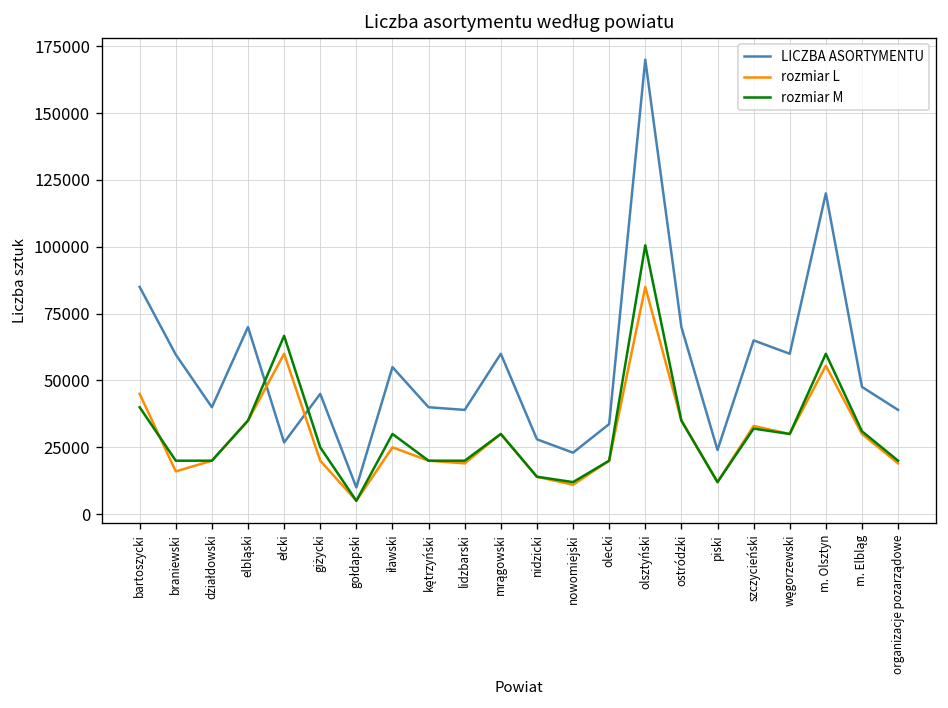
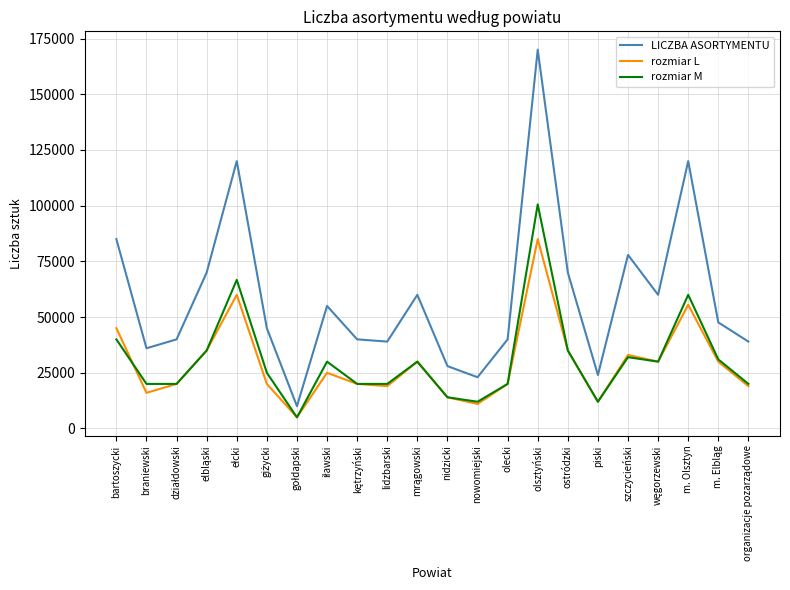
LICZBA ASORTYMENTU, braniewski: 60000 -> 36000
LICZBA ASORTYMENTU, ełcki: 27000 -> 120000
LICZBA ASORTYMENTU, olecki: 34000 -> 40000
LICZBA ASORTYMENTU, szczycieński: 65000 -> 78000
